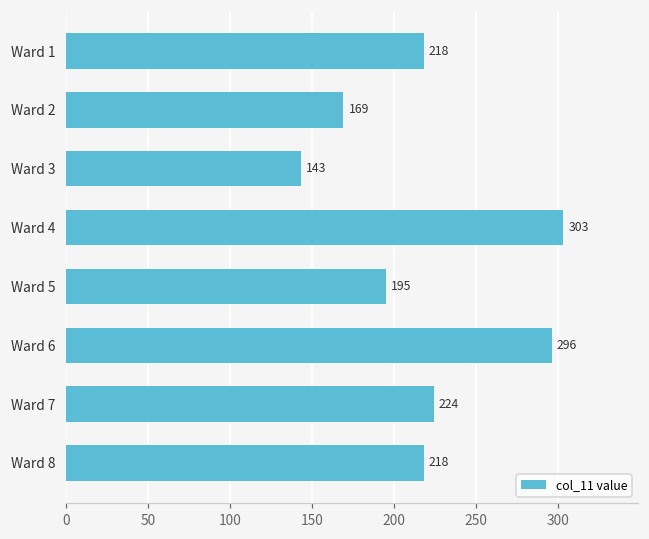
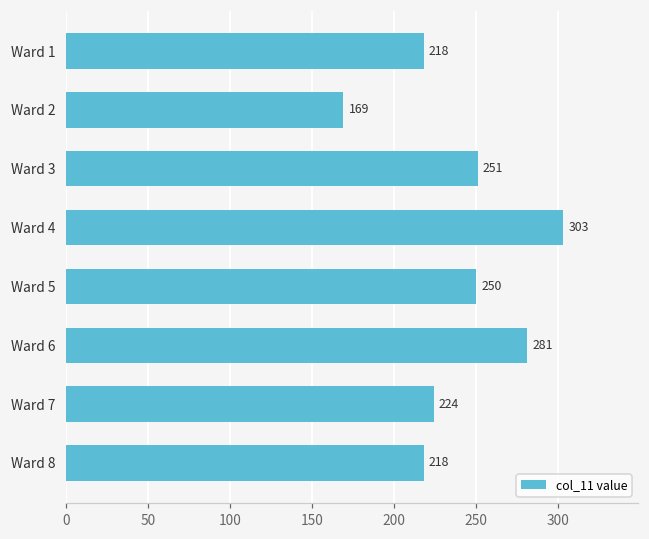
Ward 3: 143 -> 251
Ward 5: 195 -> 250
Ward 6: 296 -> 281
